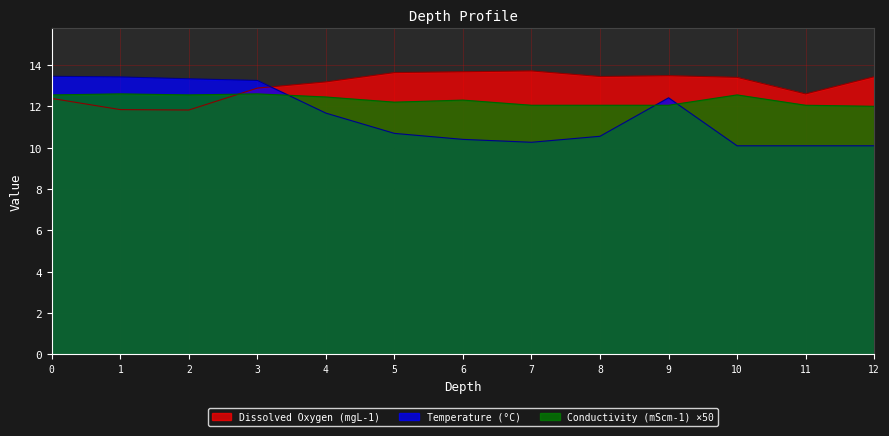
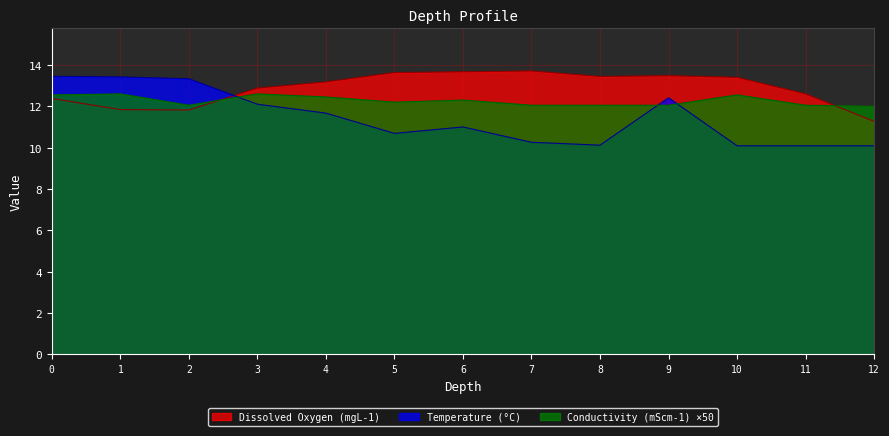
Conductivity (mScm-1) ×50, 2: 12.6 -> 12.0
Temperature (°C), 3: 13.3 -> 12.1
Temperature (°C), 6: 10.4 -> 11.0
Temperature (°C), 8: 10.6 -> 10.1
Dissolved Oxygen (mgL-1), 12: 13.4 -> 11.3
